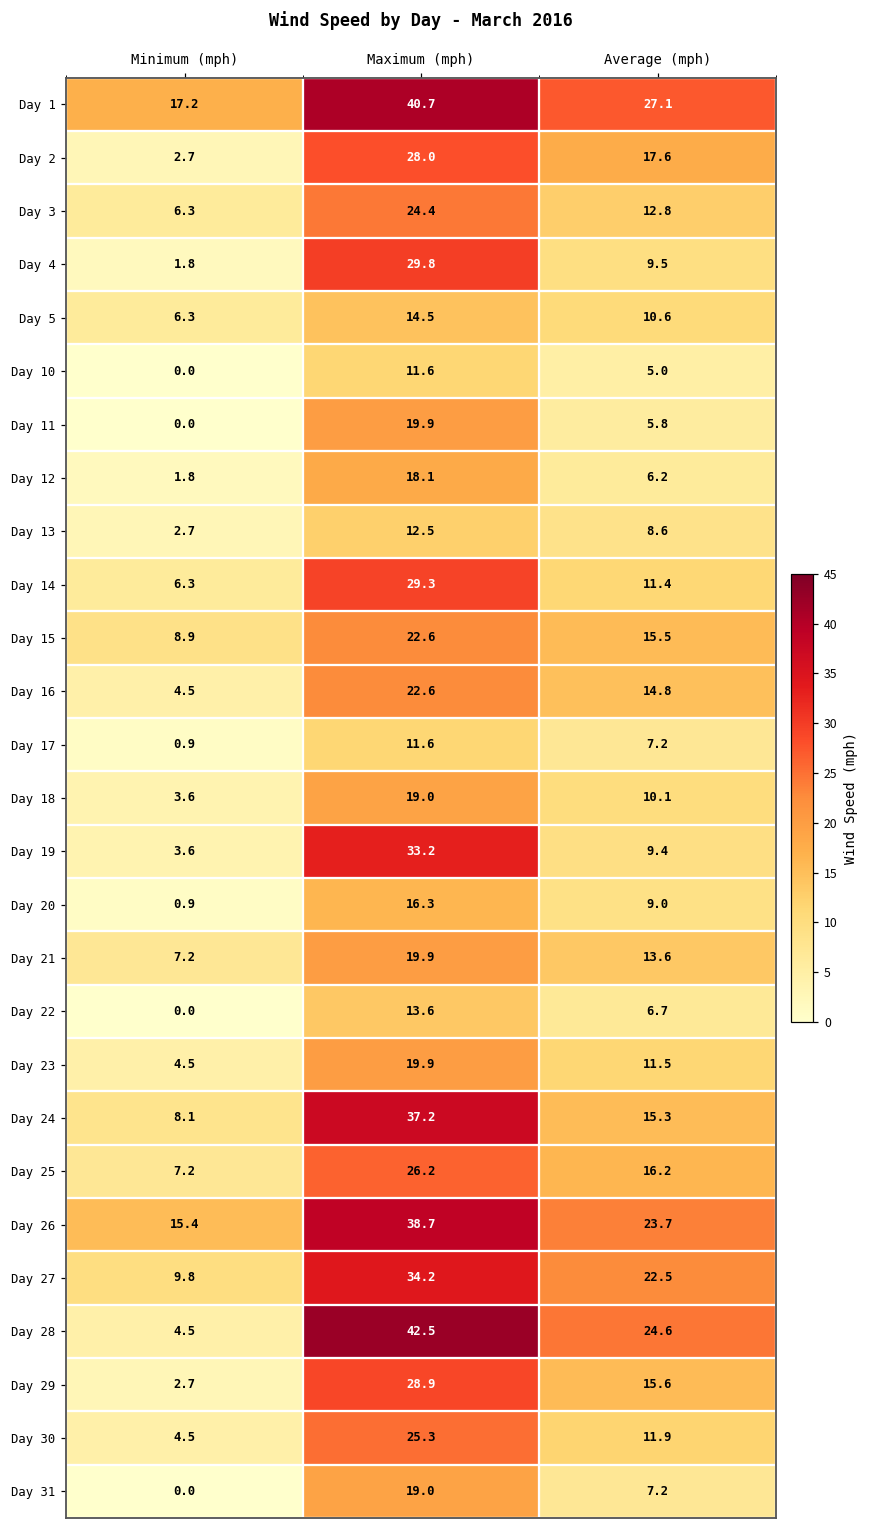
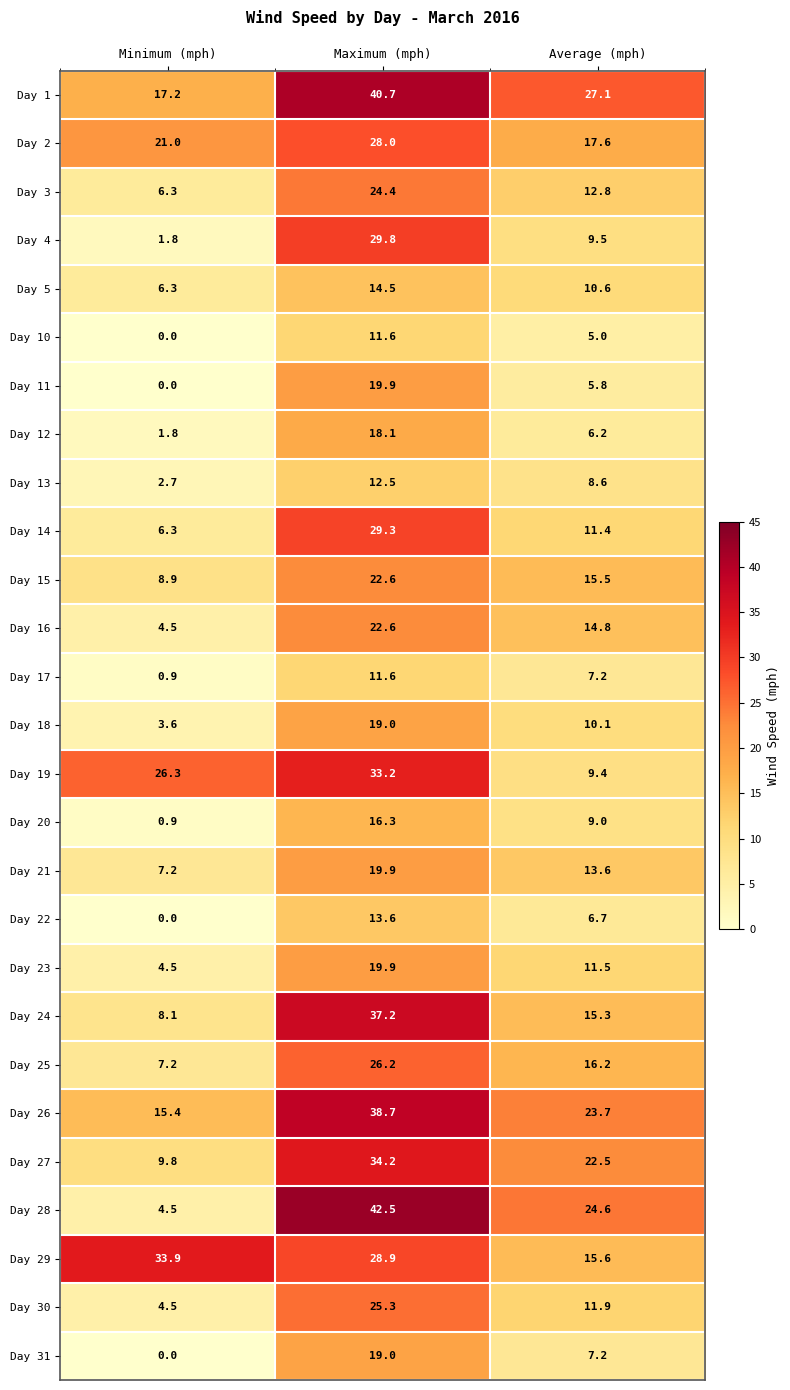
Day 2, Minimum (mph): 2.7 -> 21.0
Day 19, Minimum (mph): 3.6 -> 26.3
Day 29, Minimum (mph): 2.7 -> 33.9
